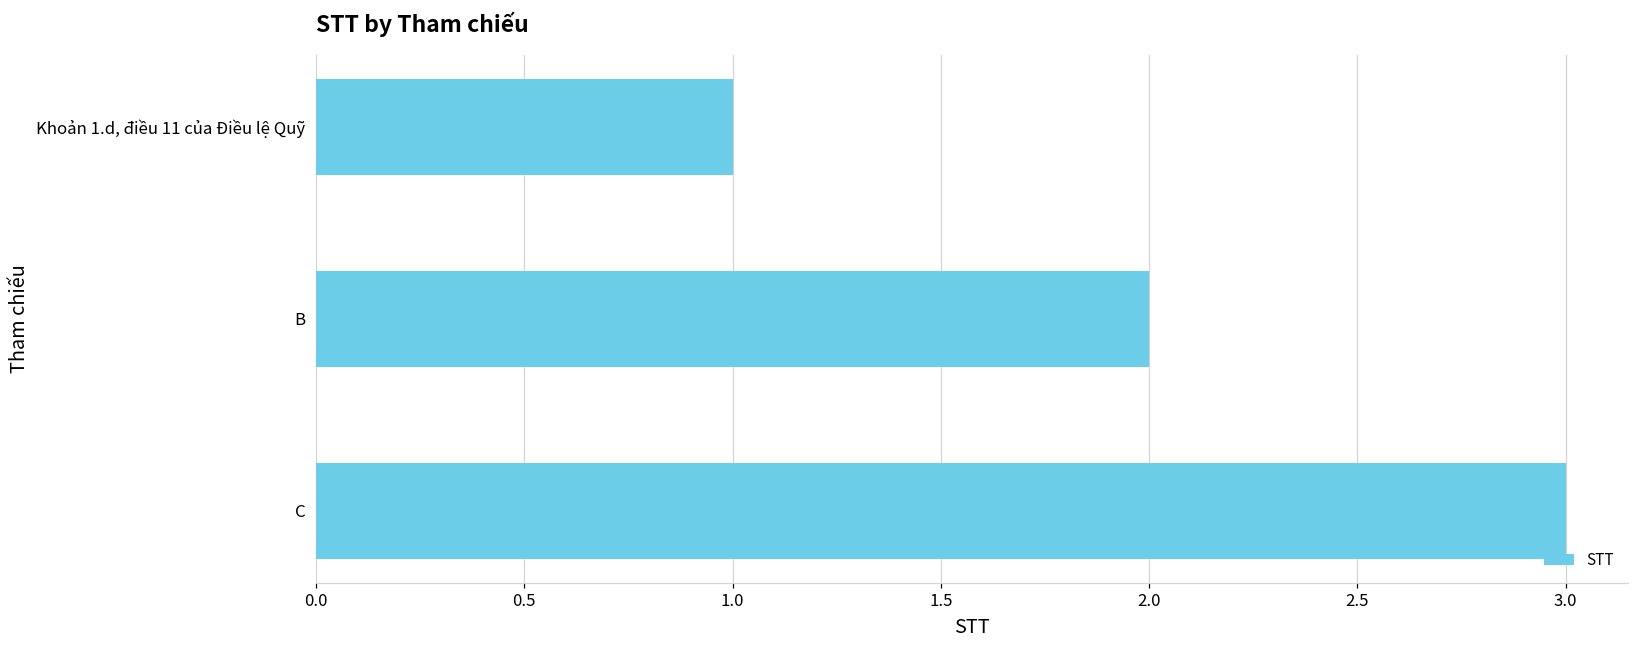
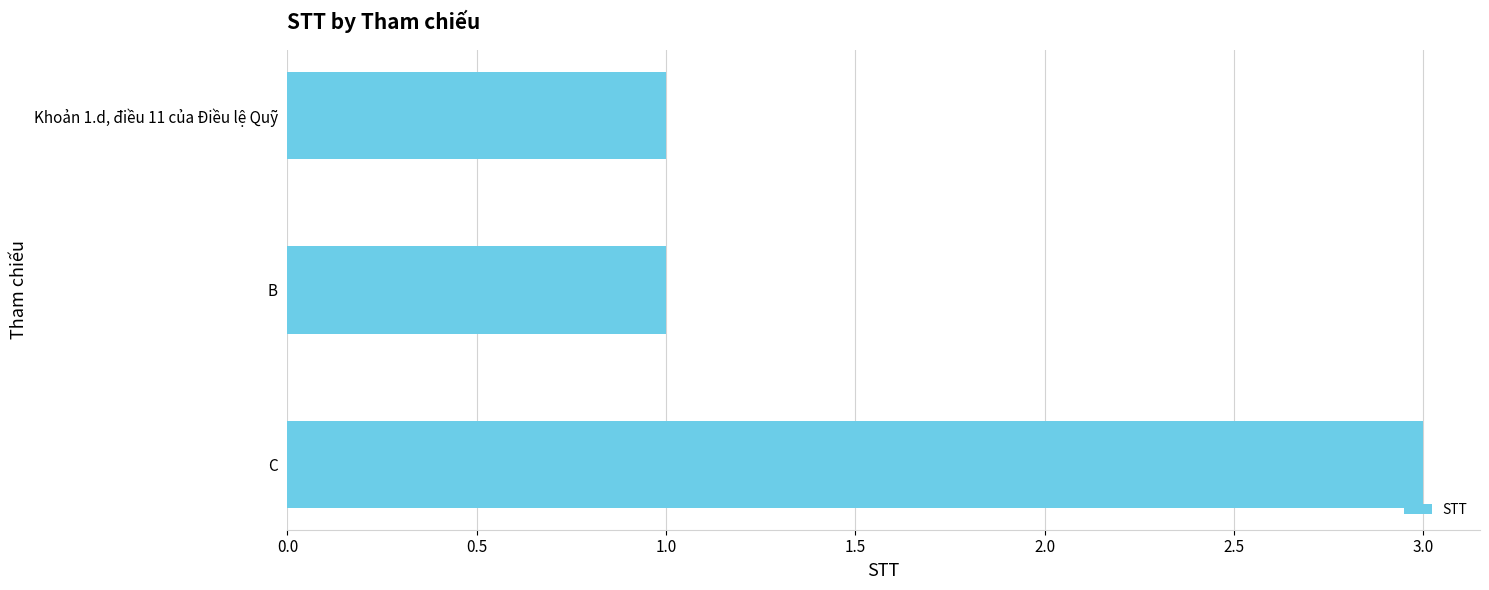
B: 2 -> 1
